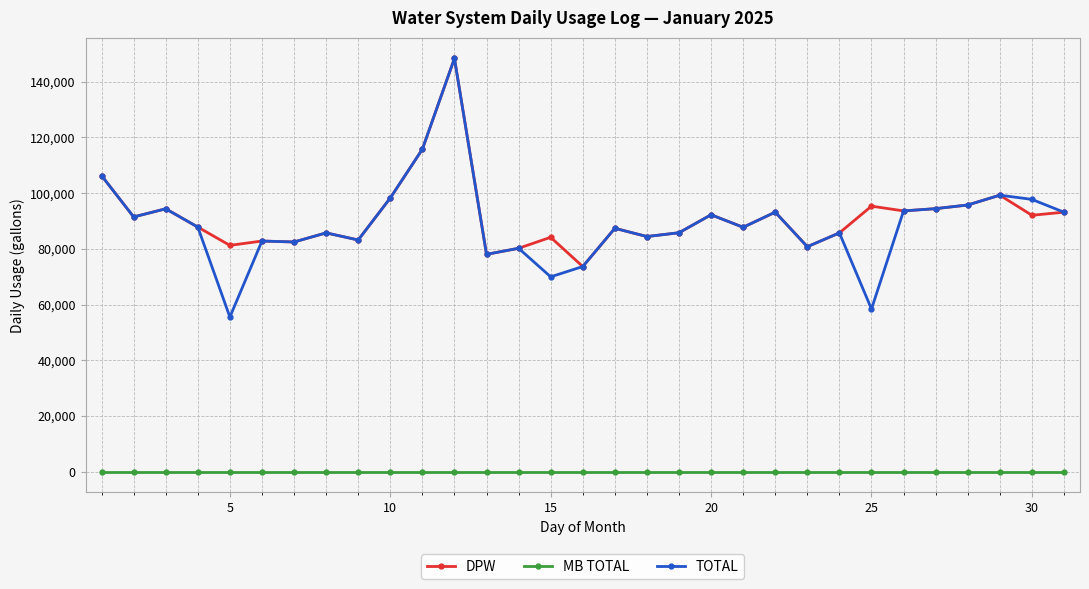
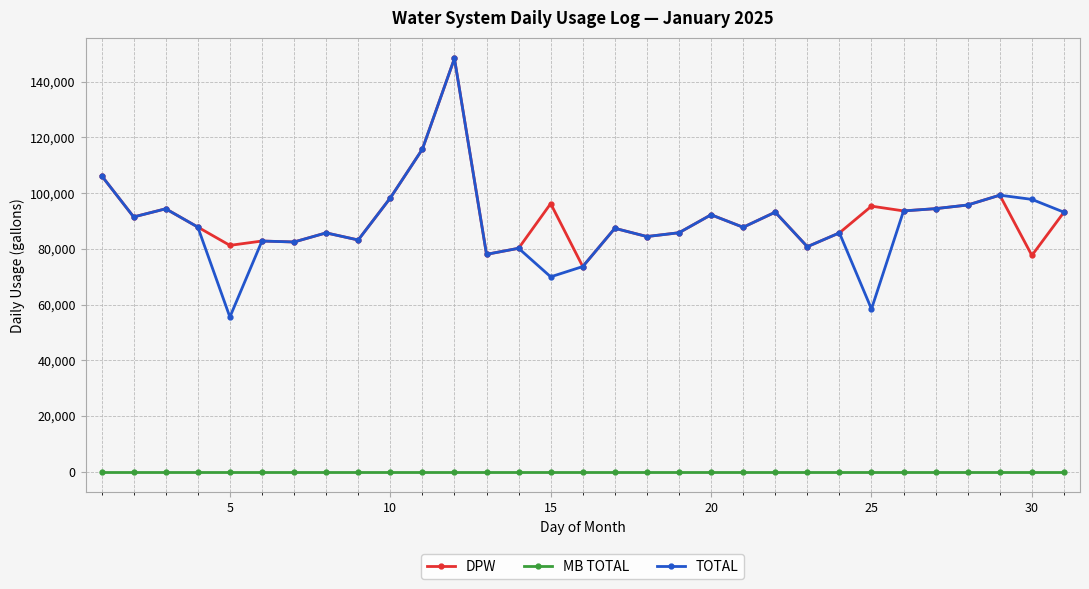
DPW, 15: 84,000 -> 96,000
DPW, 30: 92,000 -> 78,000
